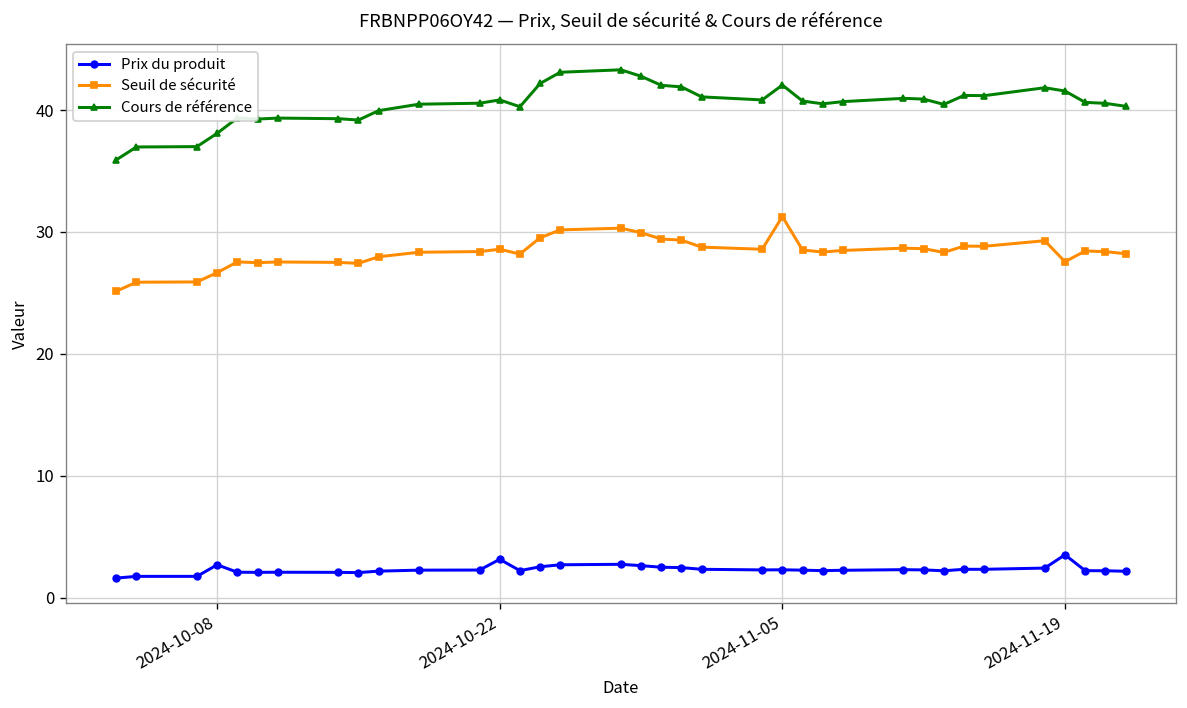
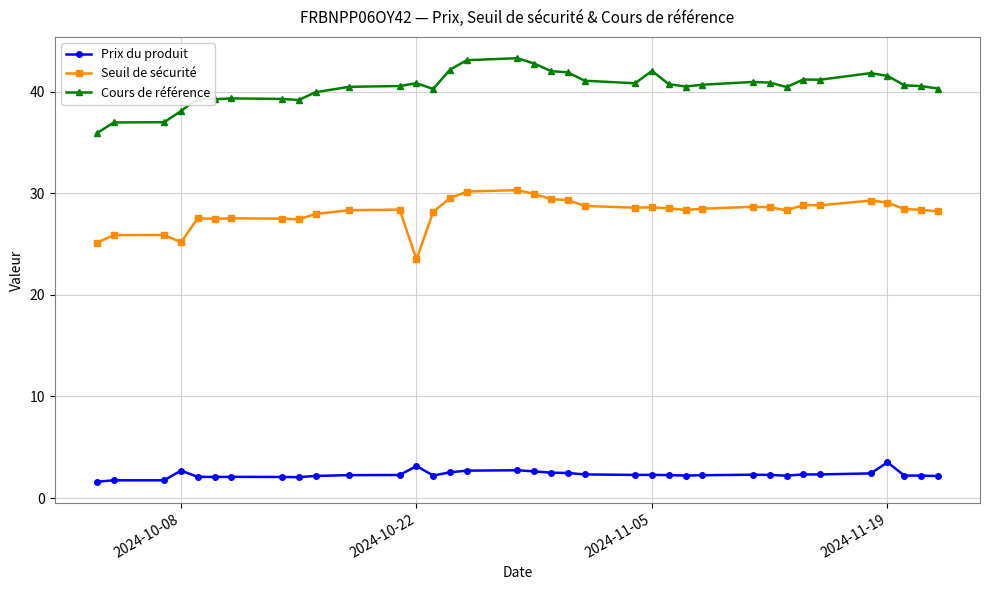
Seuil de sécurité, 2024-10-08: 26.7 -> 25.2
Seuil de sécurité, 2024-10-22: 28.6 -> 23.5
Seuil de sécurité, 2024-11-05: 31.3 -> 28.6
Seuil de sécurité, 2024-11-19: 27.6 -> 29.1
